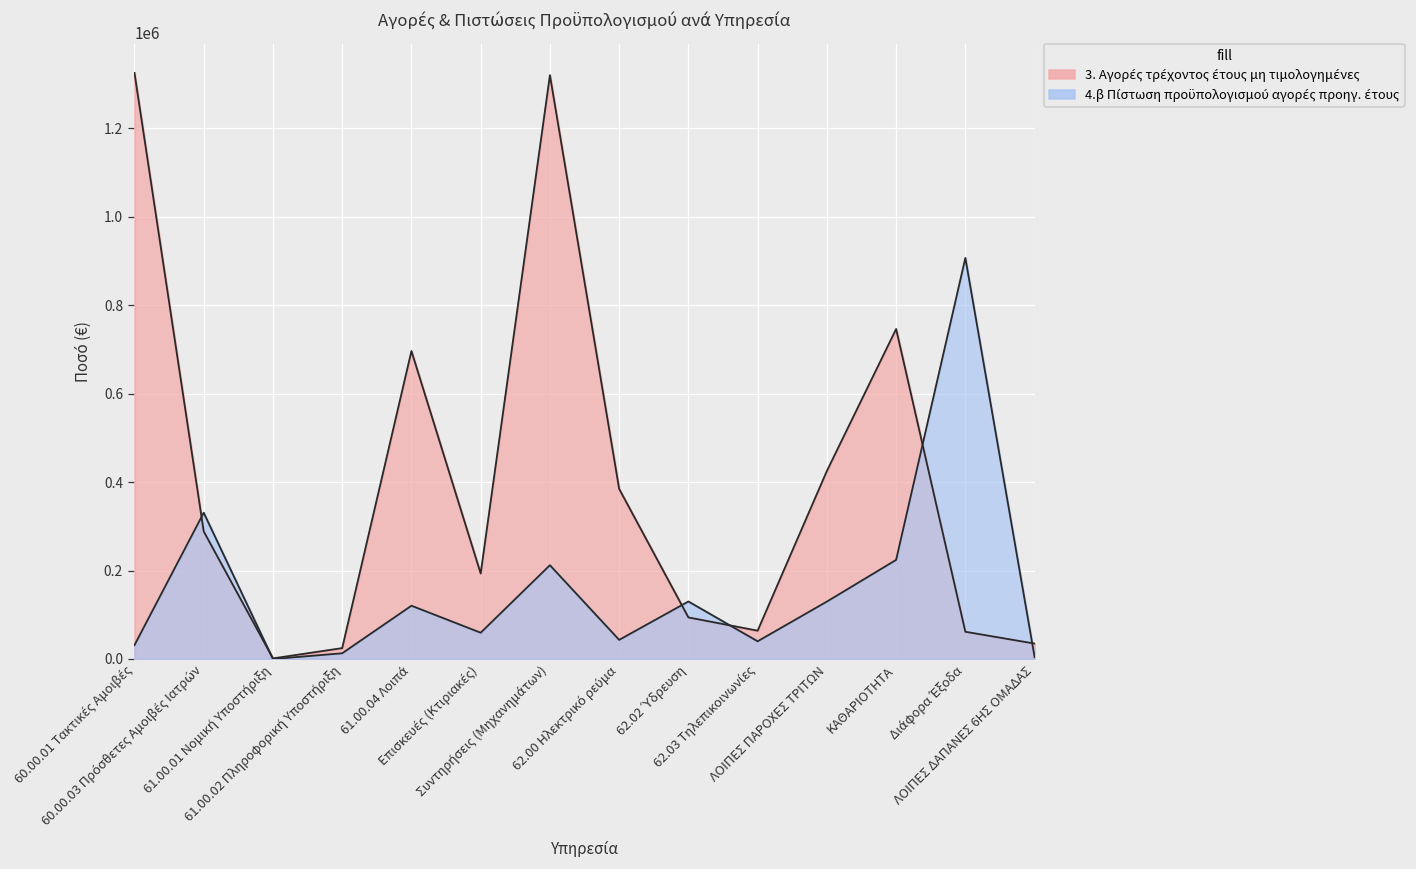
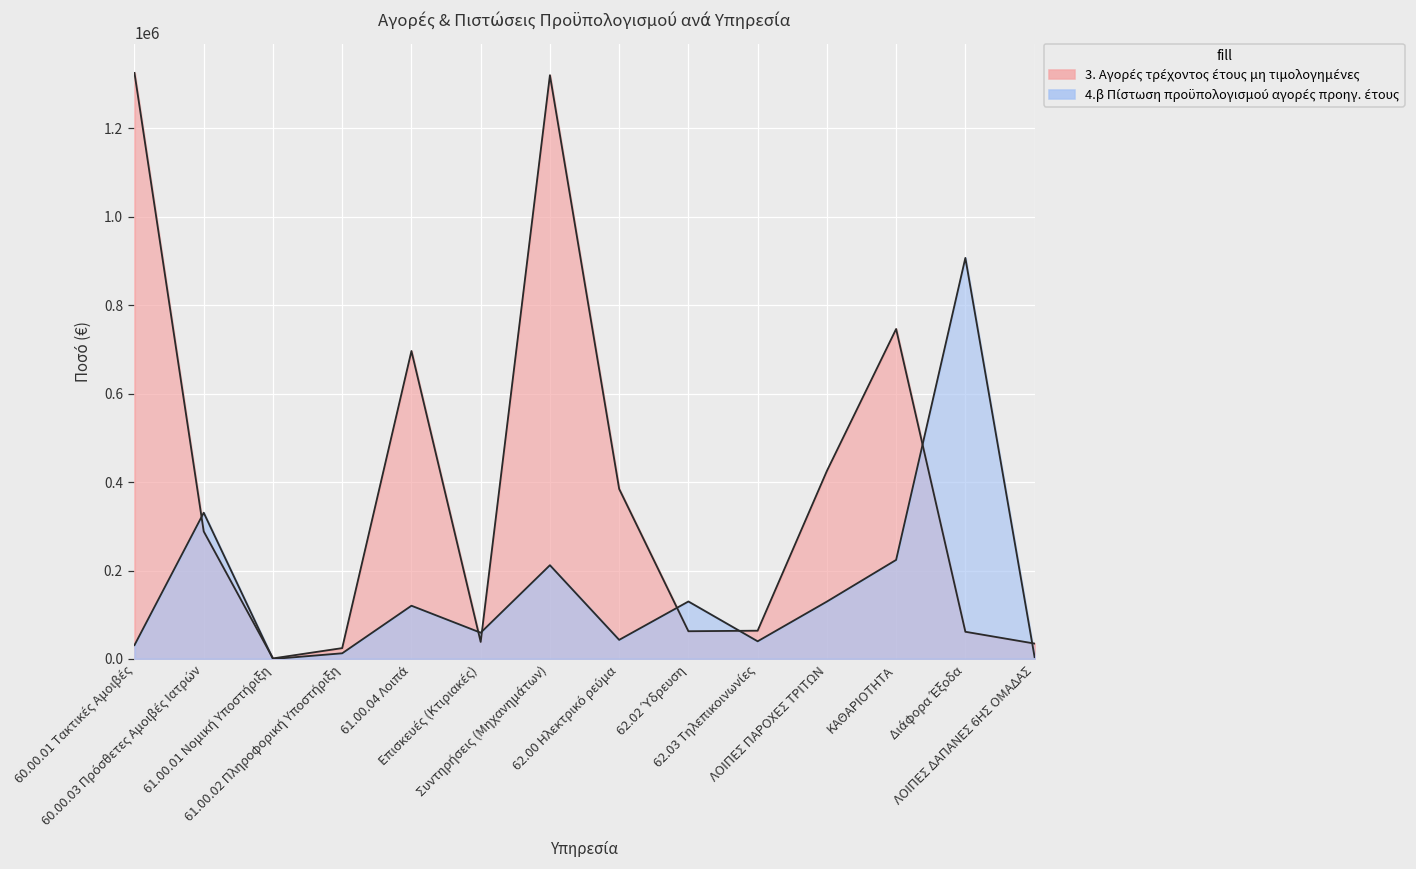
3. Αγορές τρέχοντος έτους μη τιμολογημένες, Επισκευές (Κτιριακές): 190000 -> 40000
3. Αγορές τρέχοντος έτους μη τιμολογημένες, 62.02 Ύδρευση: 90000 -> 60000
